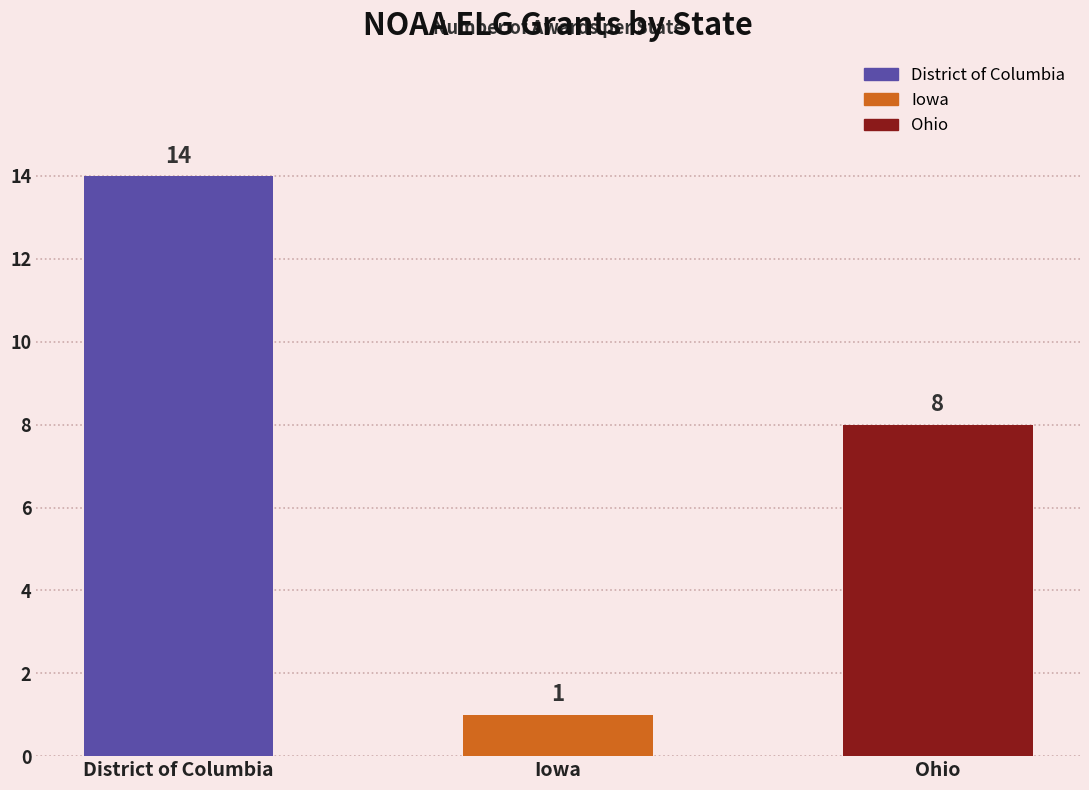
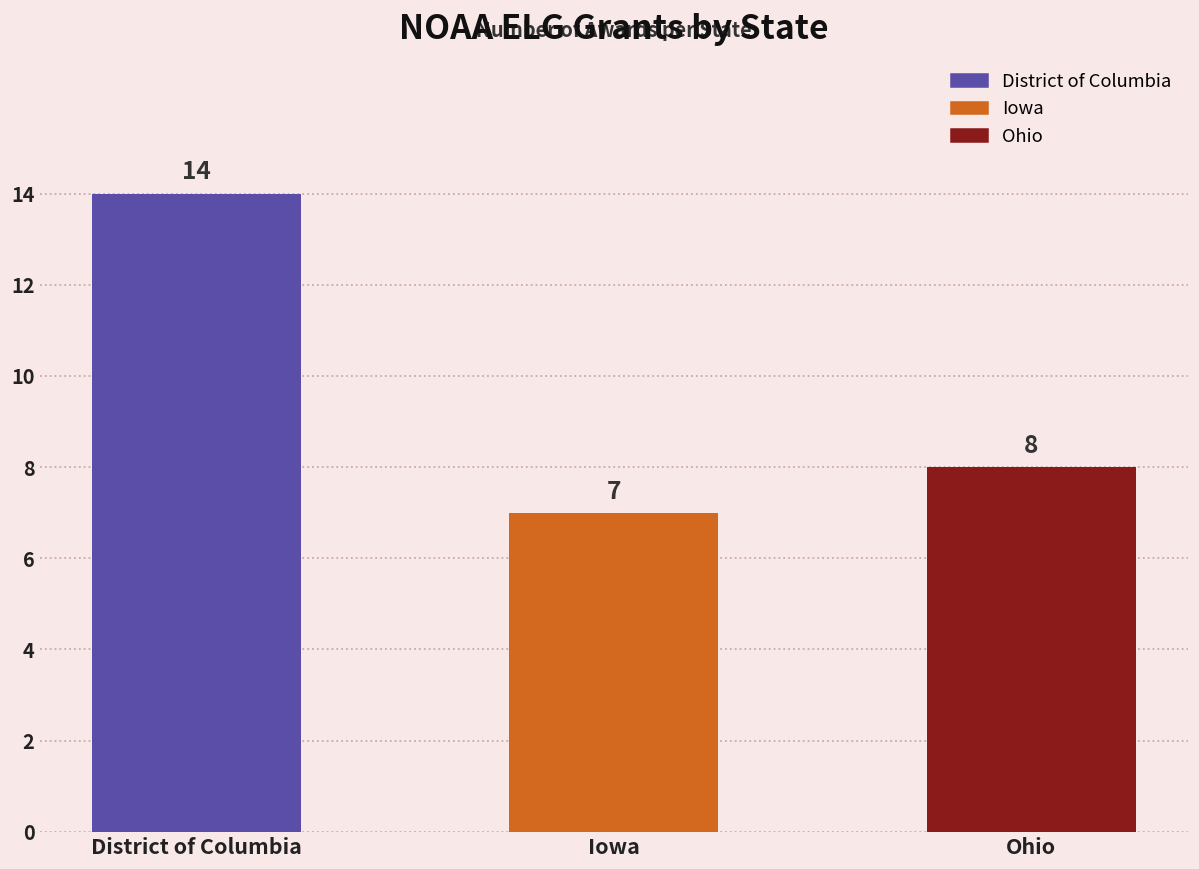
Iowa: 1 -> 7
